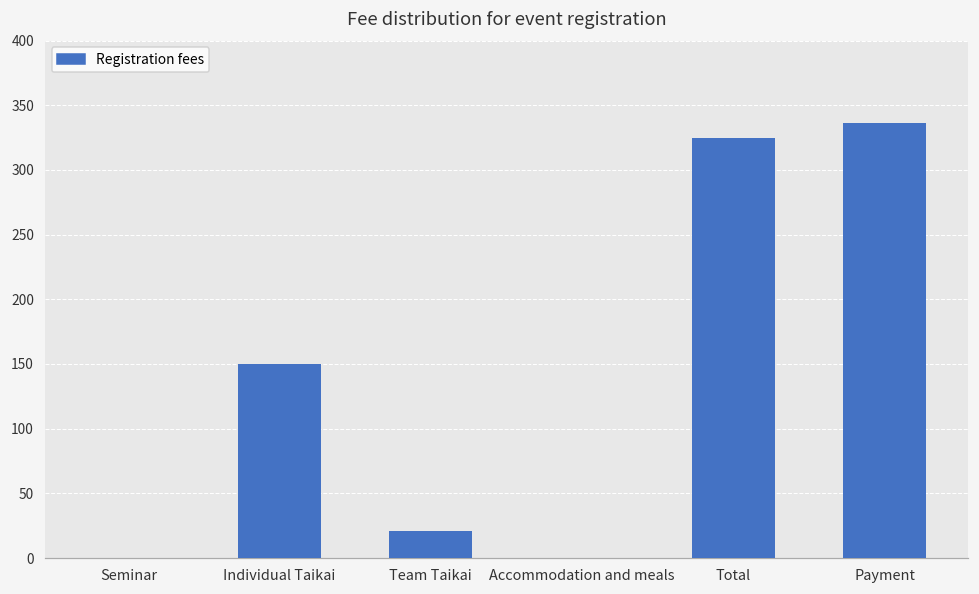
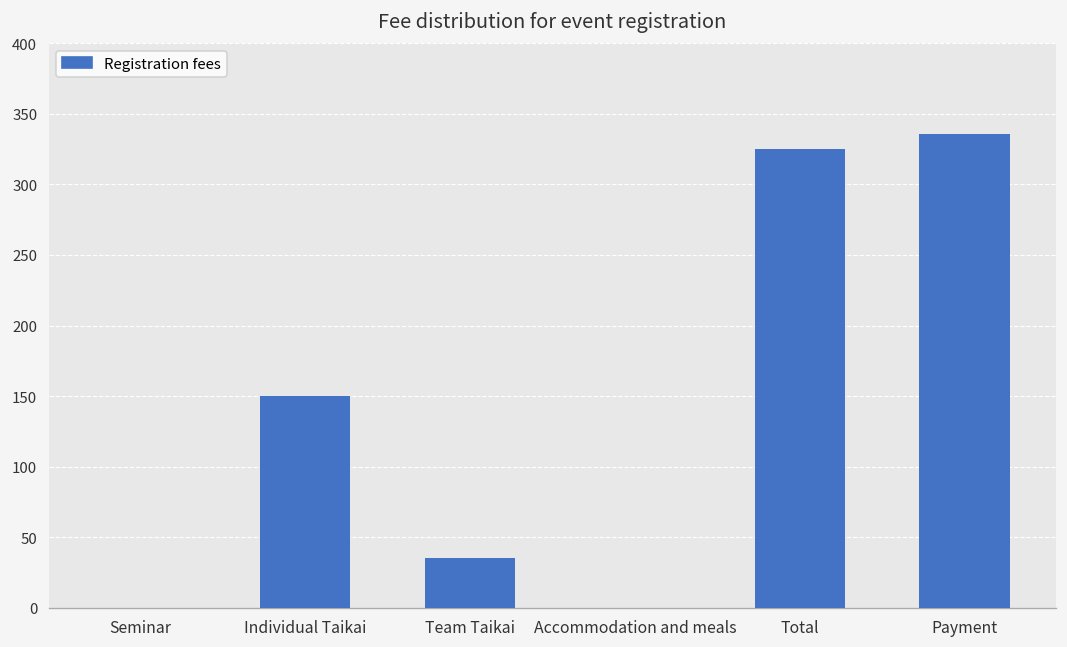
Team Taikai: 21 -> 35
